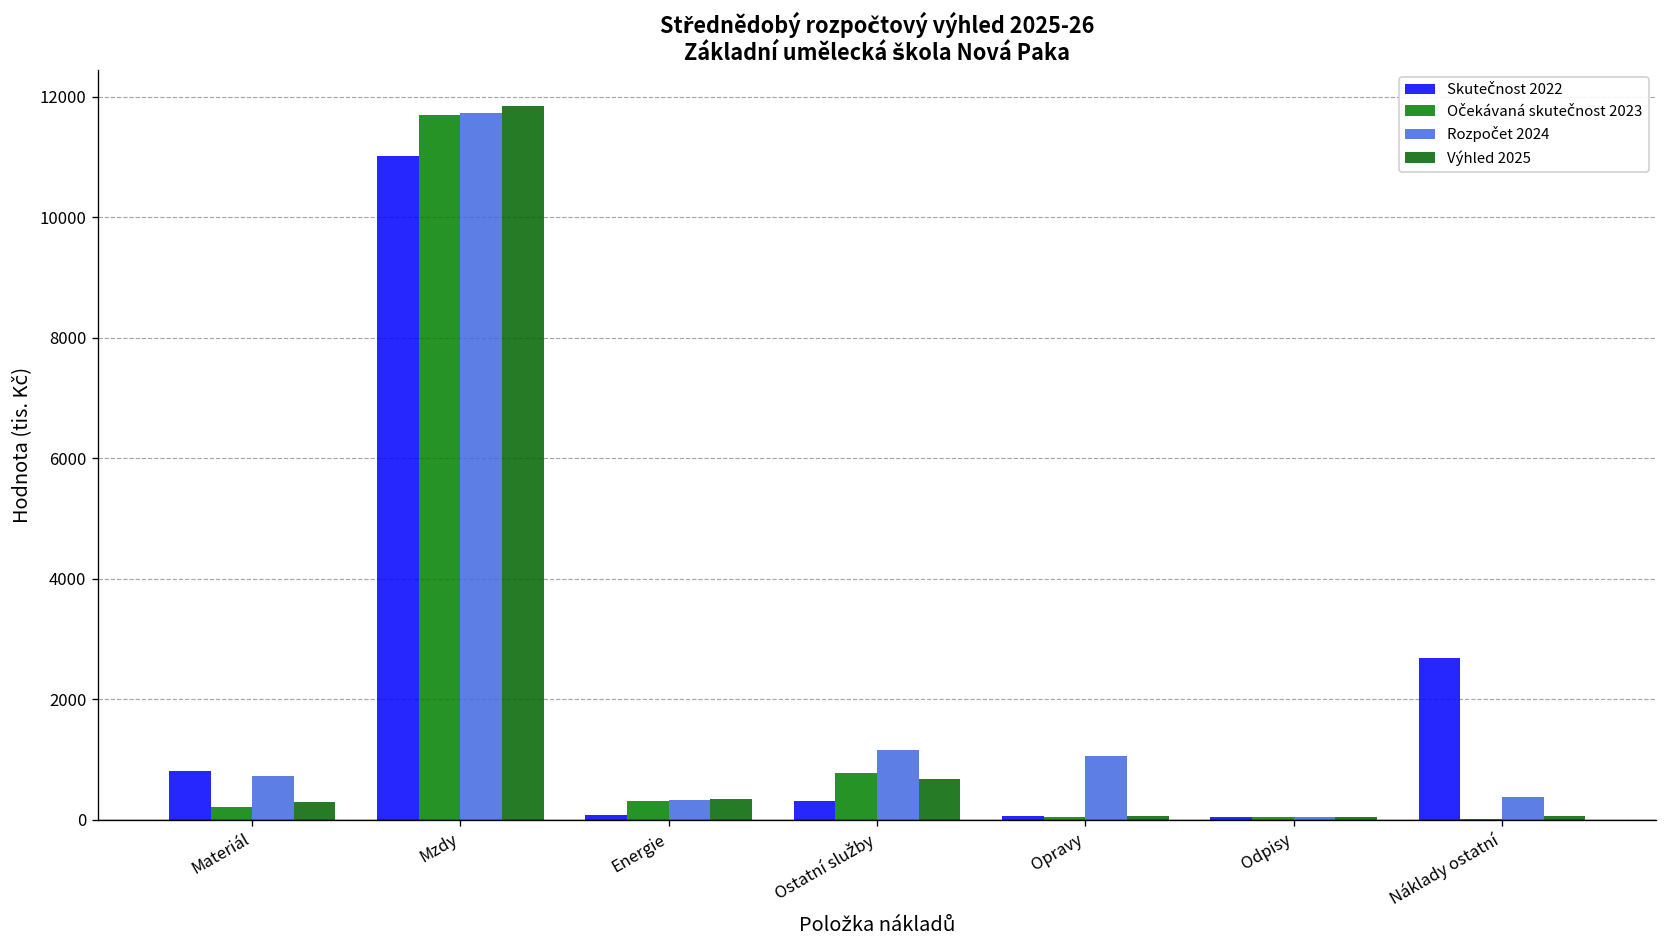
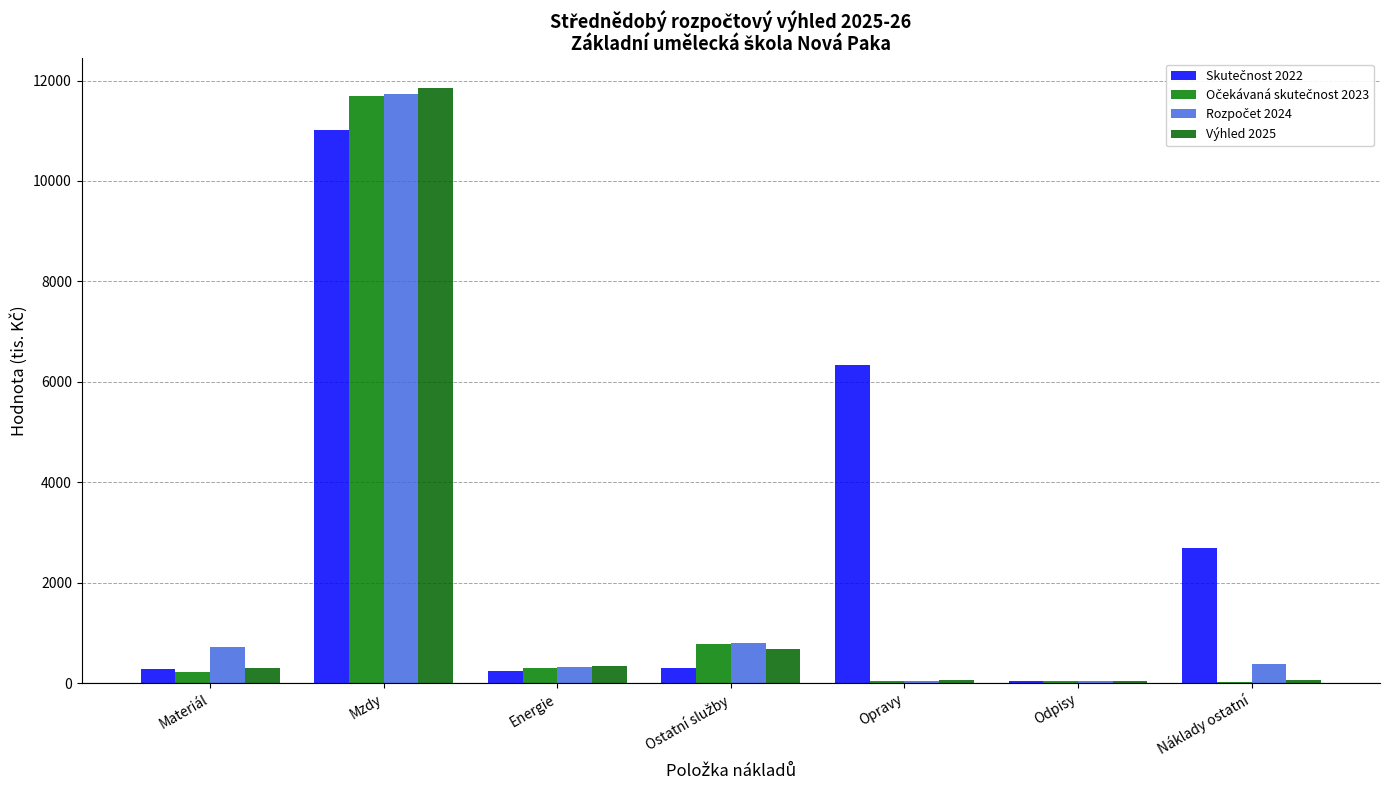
Skutečnost 2022, Materiál: 800 -> 300
Skutečnost 2022, Energie: 100 -> 200
Rozpočet 2024, Ostatní služby: 1200 -> 800
Skutečnost 2022, Opravy: 100 -> 6300
Rozpočet 2024, Opravy: 1100 -> 100
